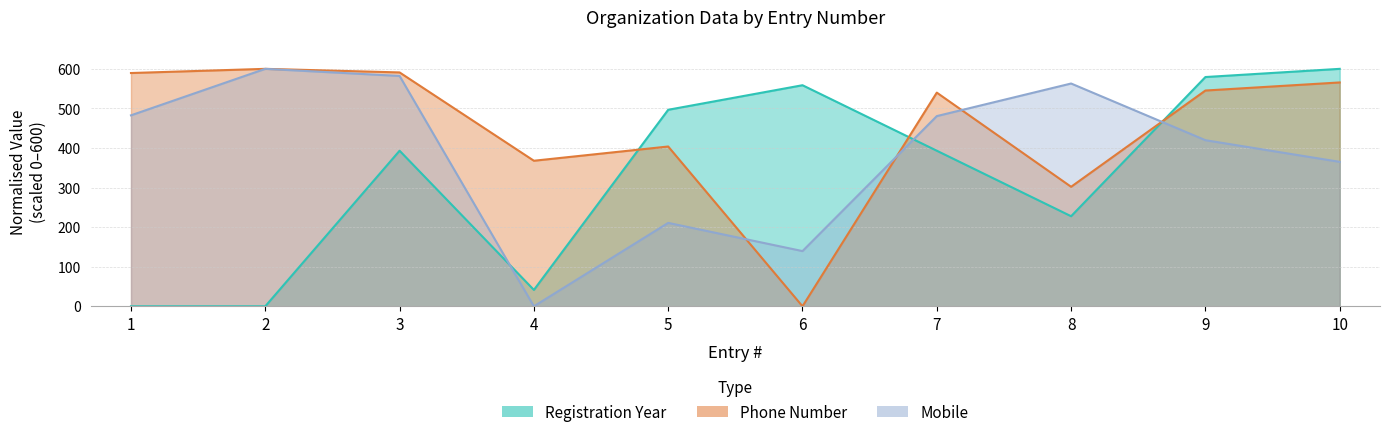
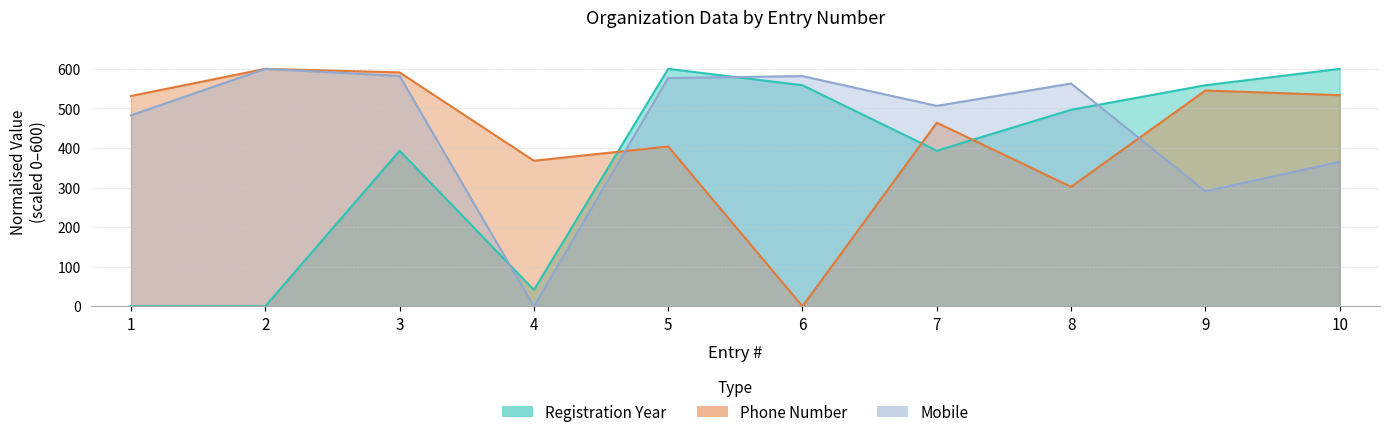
Phone Number, 1: 590 -> 530
Registration Year, 5: 500 -> 600
Mobile, 5: 210 -> 580
Mobile, 6: 140 -> 580
Phone Number, 7: 540 -> 460
Mobile, 7: 480 -> 510
Registration Year, 8: 230 -> 500
Registration Year, 9: 580 -> 560
Mobile, 9: 420 -> 290
Phone Number, 10: 570 -> 530
